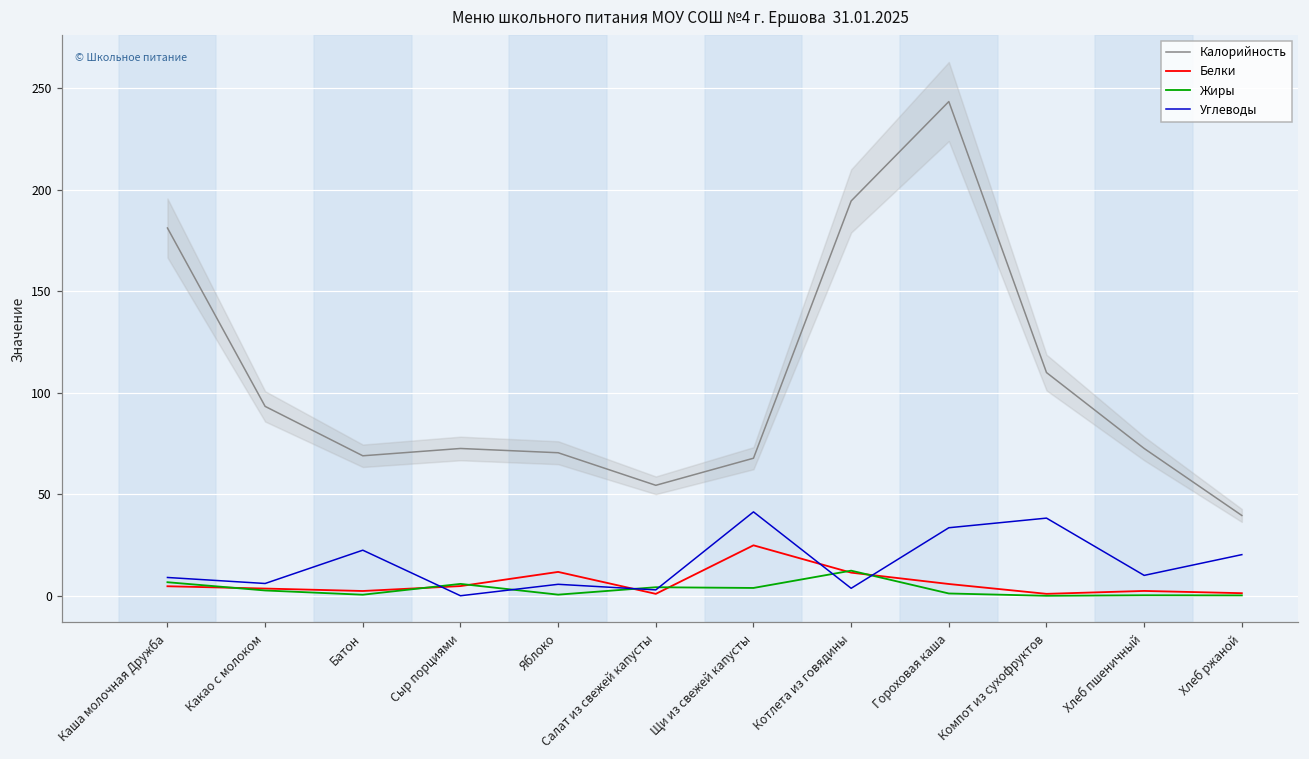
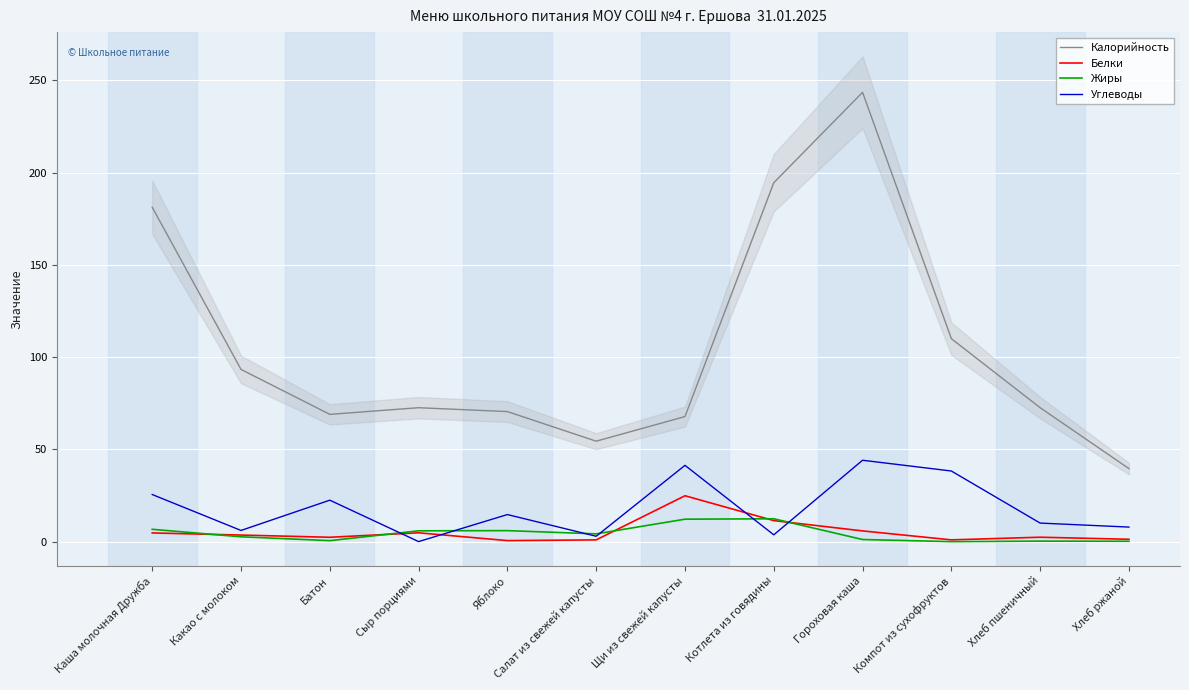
Углеводы, Каша молочная Дружба: 9 -> 26
Белки, Яблоко: 12 -> 1
Жиры, Яблоко: 1 -> 6
Углеводы, Яблоко: 6 -> 15
Жиры, Щи из свежей капусты: 4 -> 12
Углеводы, Гороховая каша: 34 -> 44
Углеводы, Хлеб ржаной: 20 -> 8
